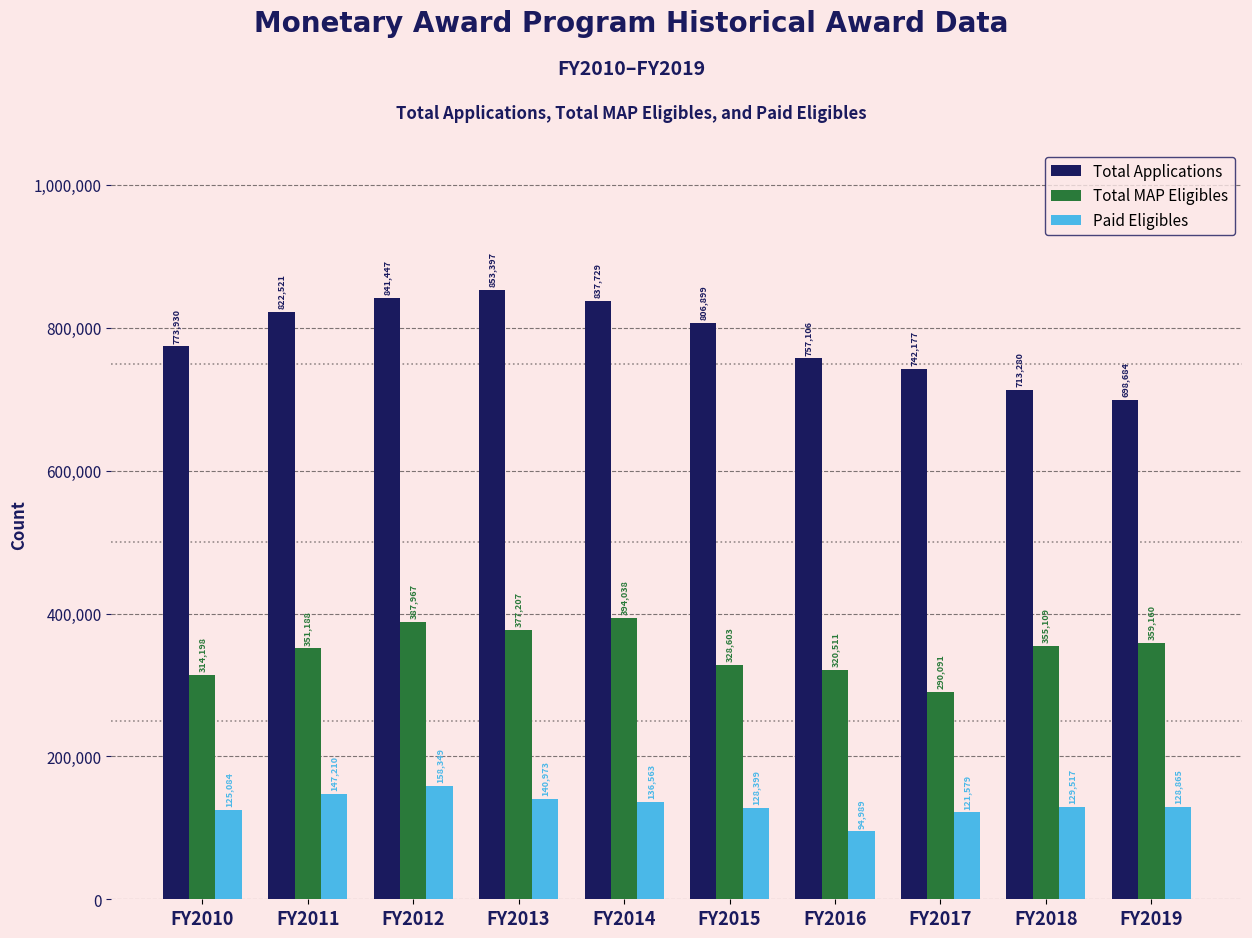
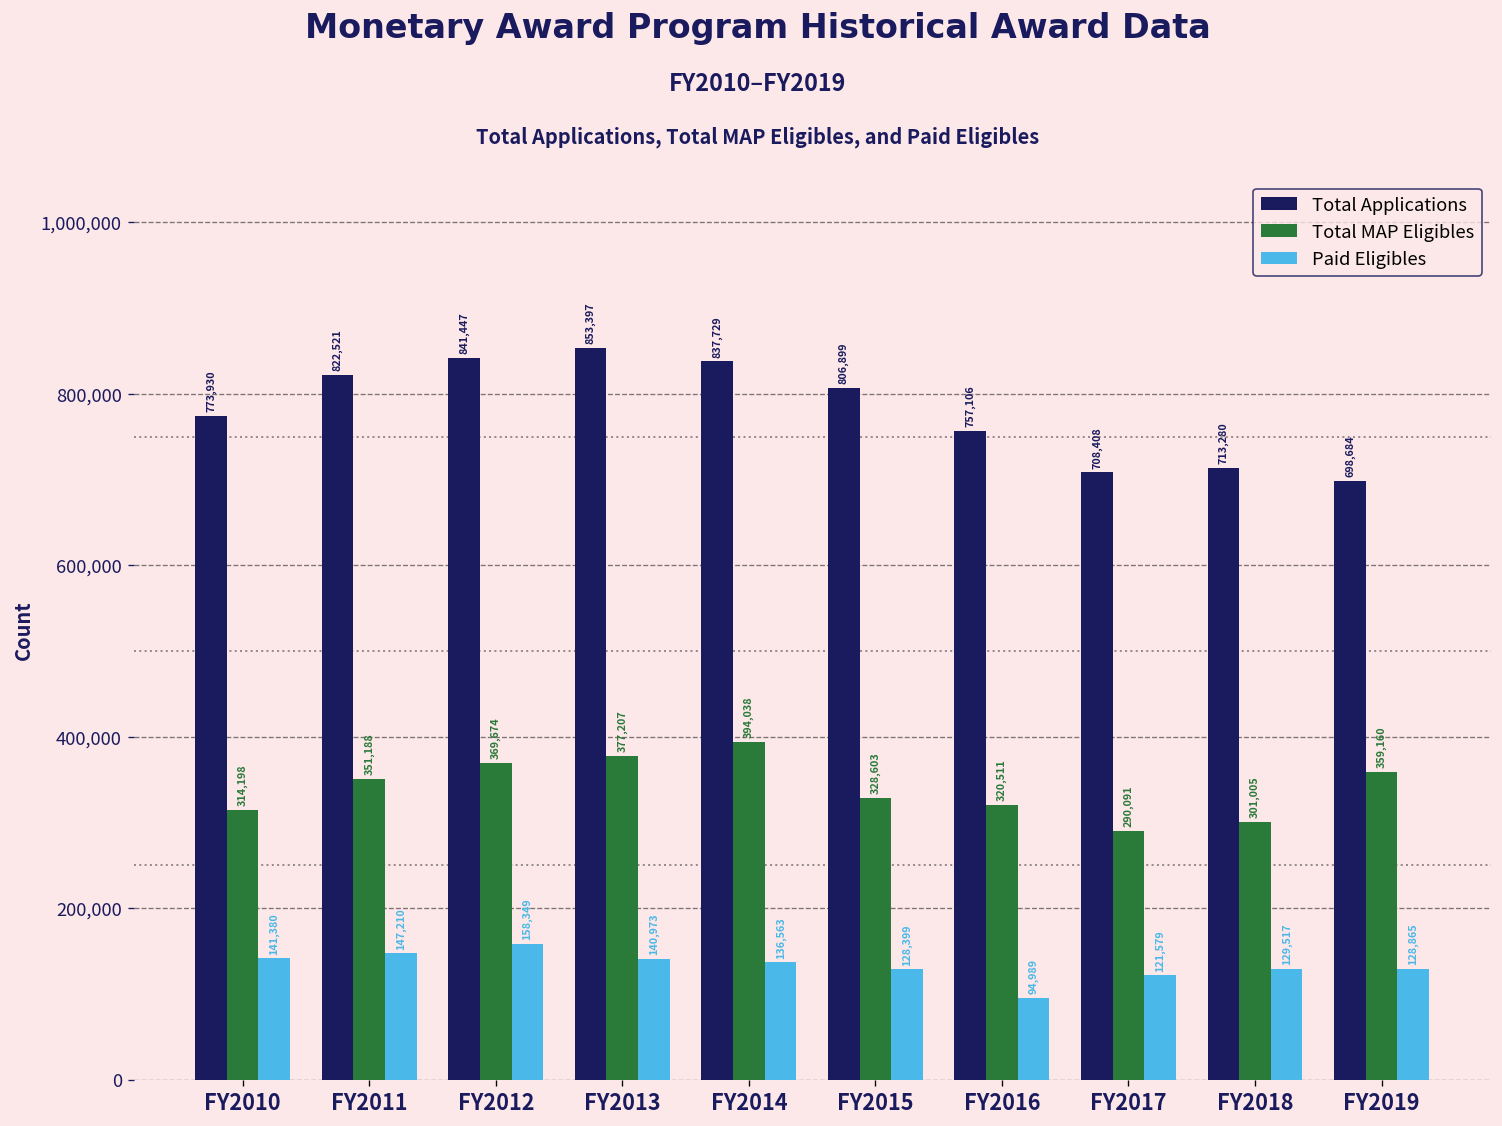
Paid Eligibles, FY2010: 125,084 -> 141,380
Total MAP Eligibles, FY2012: 387,967 -> 369,674
Total Applications, FY2017: 742,177 -> 708,408
Total MAP Eligibles, FY2018: 355,109 -> 301,005
